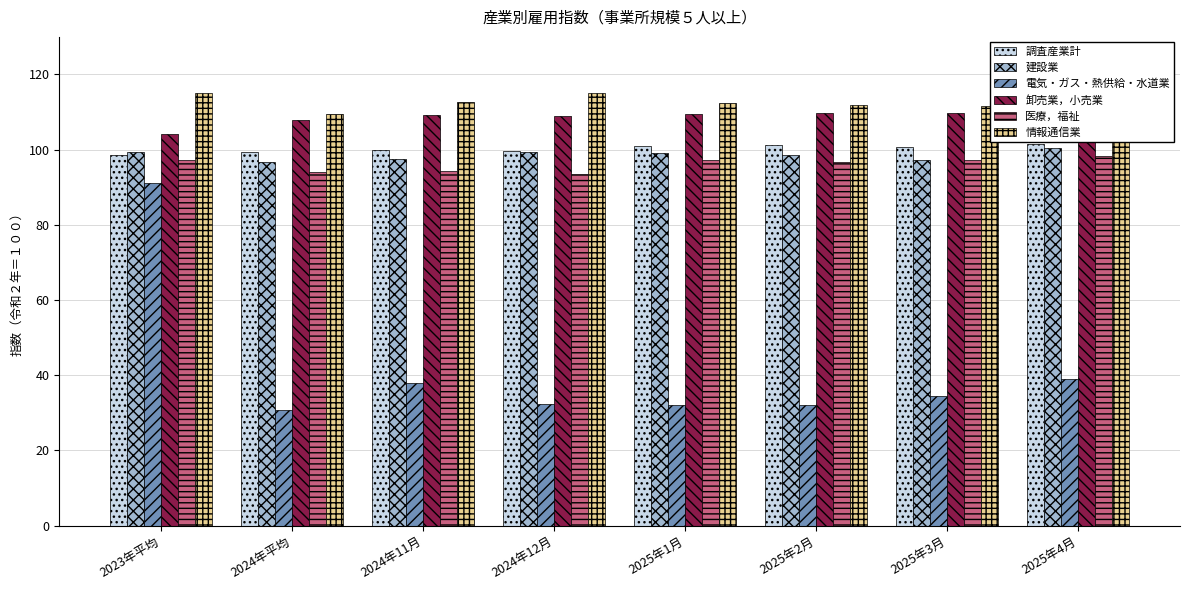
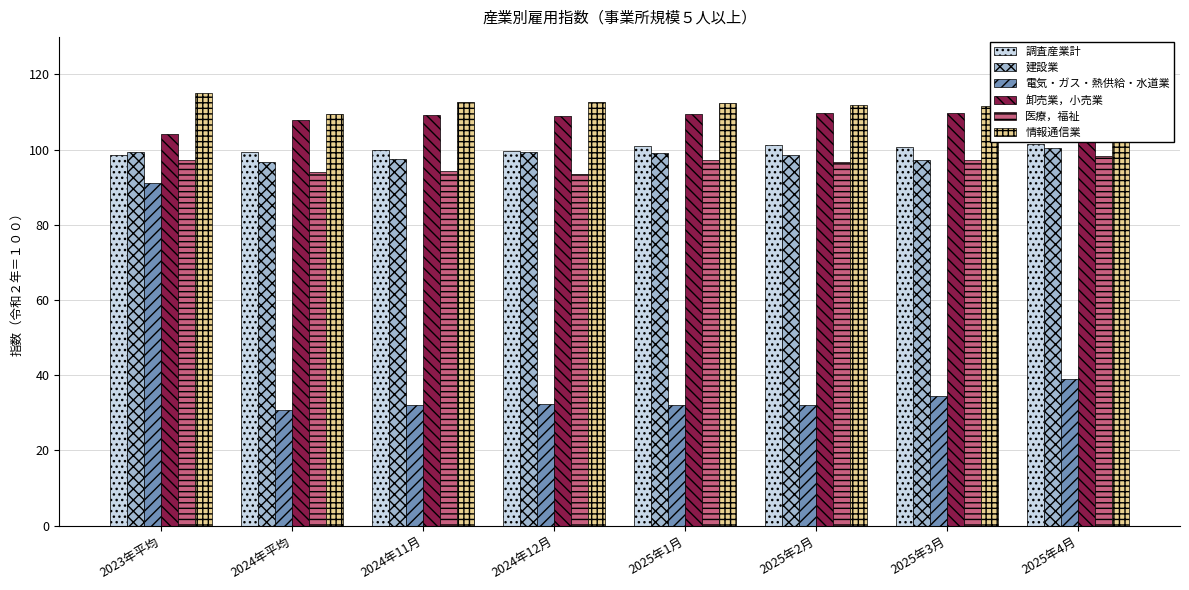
電気・ガス・熱供給・水道業, 2024年11月: 38 -> 32
情報通信業, 2024年12月: 115 -> 113
